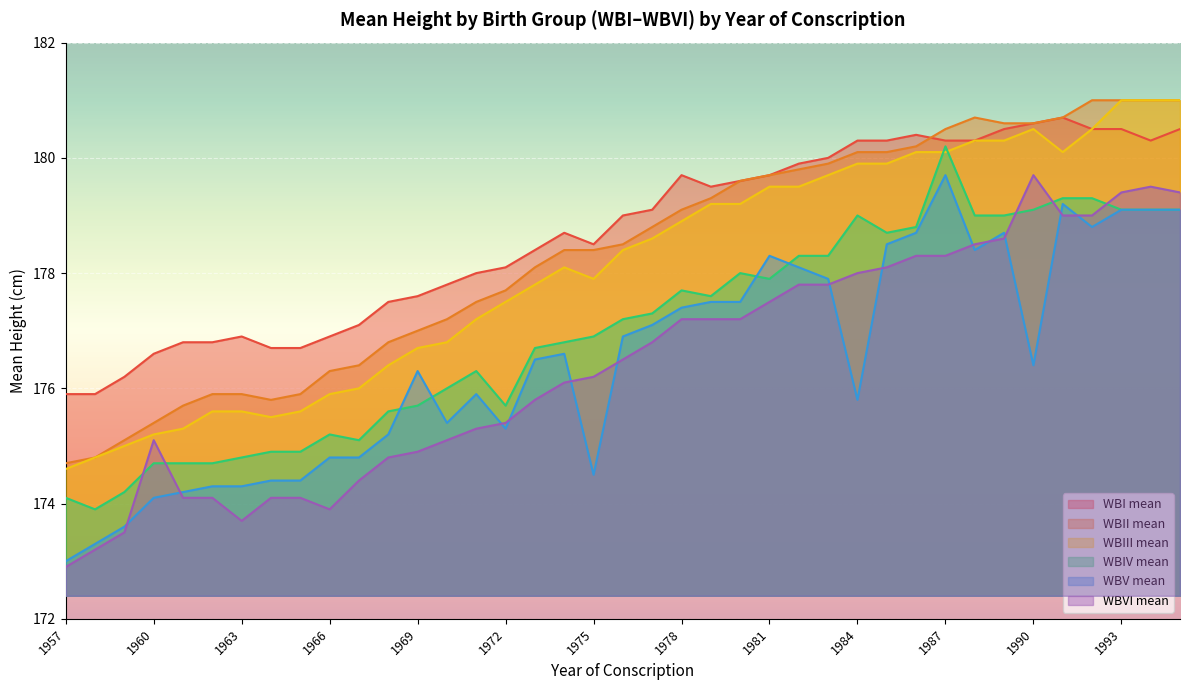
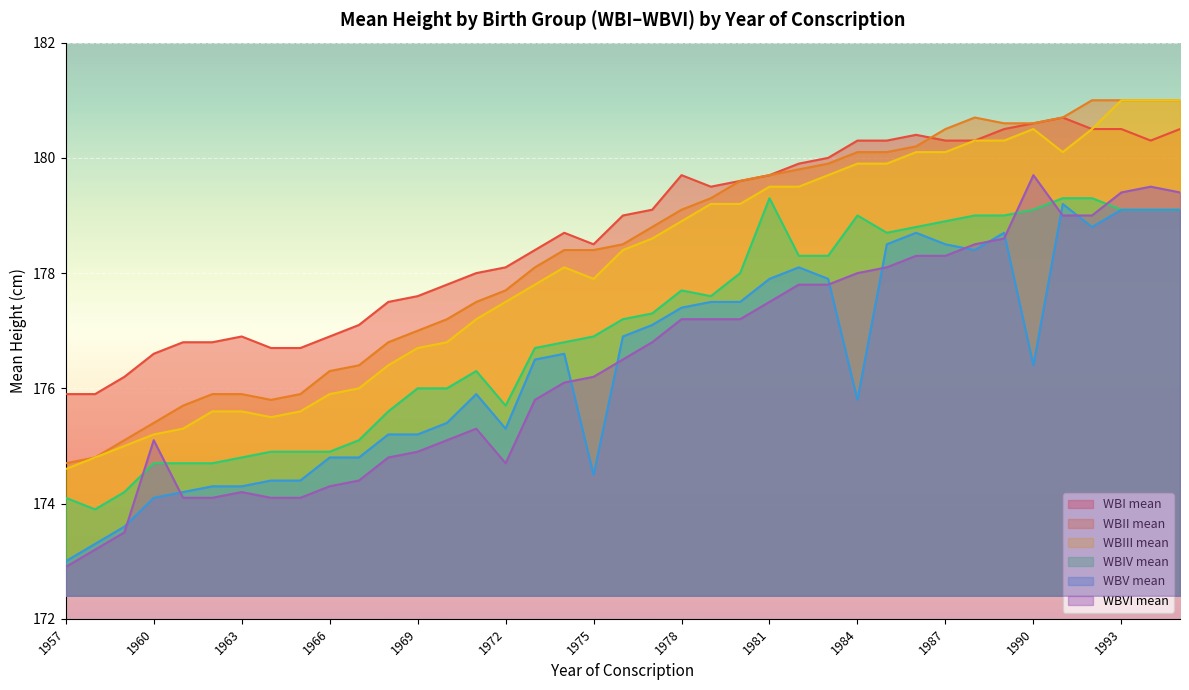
WBVI mean, 1963: 173.7 -> 174.2
WBIV mean, 1966: 175.2 -> 174.9
WBVI mean, 1966: 173.9 -> 174.3
WBIV mean, 1969: 175.7 -> 176.0
WBV mean, 1969: 176.3 -> 175.2
WBVI mean, 1972: 175.4 -> 174.7
WBIV mean, 1981: 177.9 -> 179.3
WBV mean, 1981: 178.3 -> 177.9
WBIV mean, 1987: 180.2 -> 178.9
WBV mean, 1987: 179.7 -> 178.5
